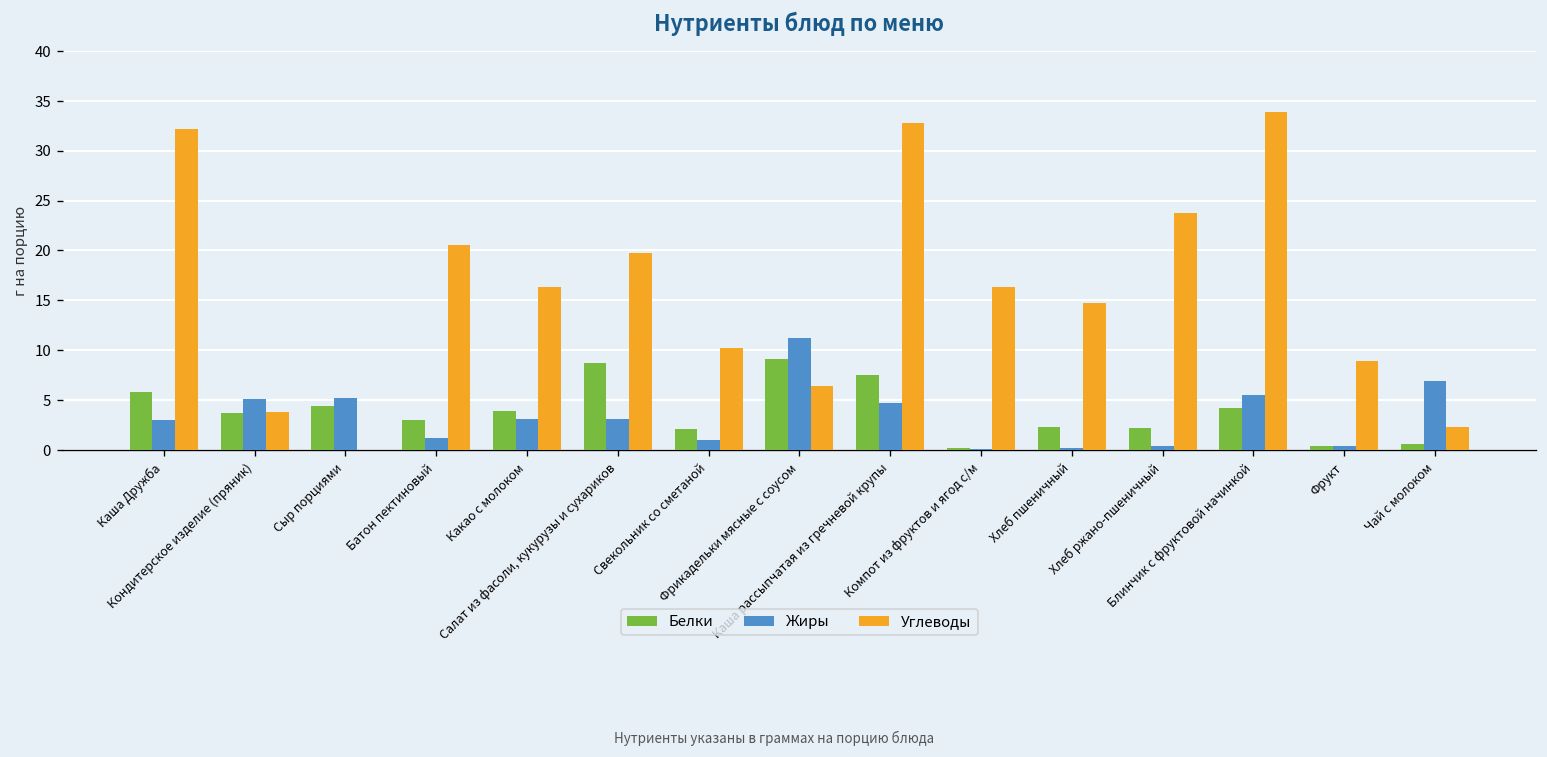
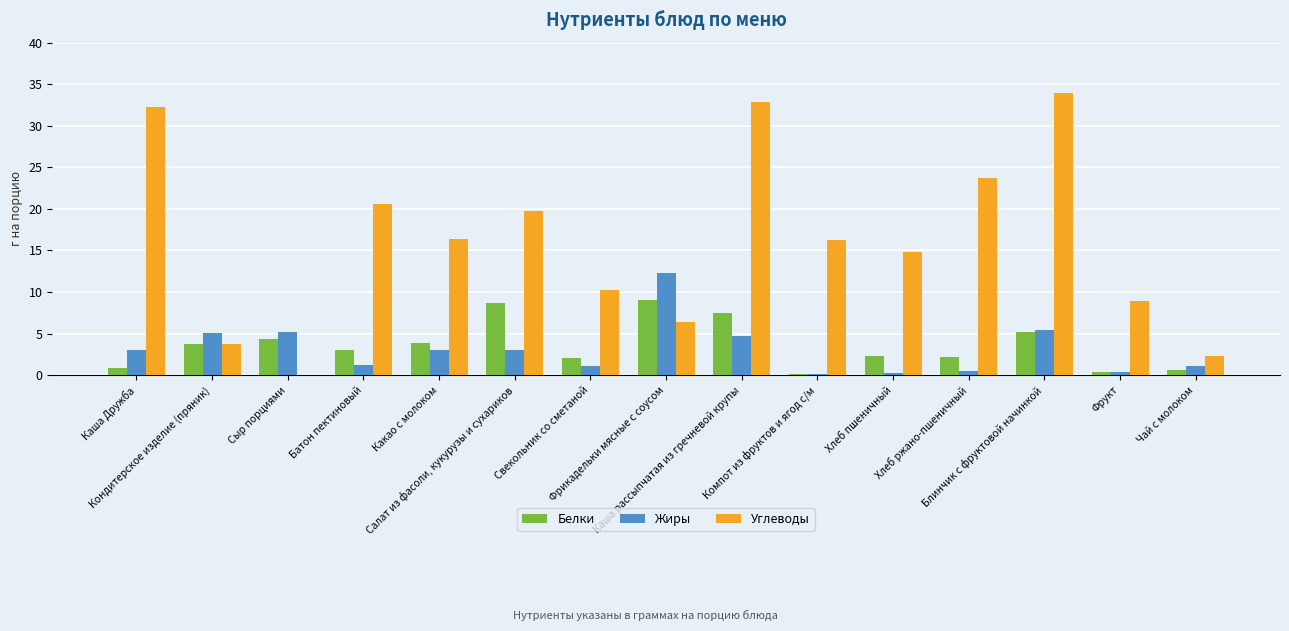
Белки, Каша Дружба: 6 -> 1
Жиры, Фрикадельки мясные с соусом: 11 -> 12
Белки, Блинчик с фруктовой начинкой: 4 -> 5
Жиры, Чай с молоком: 7 -> 1
